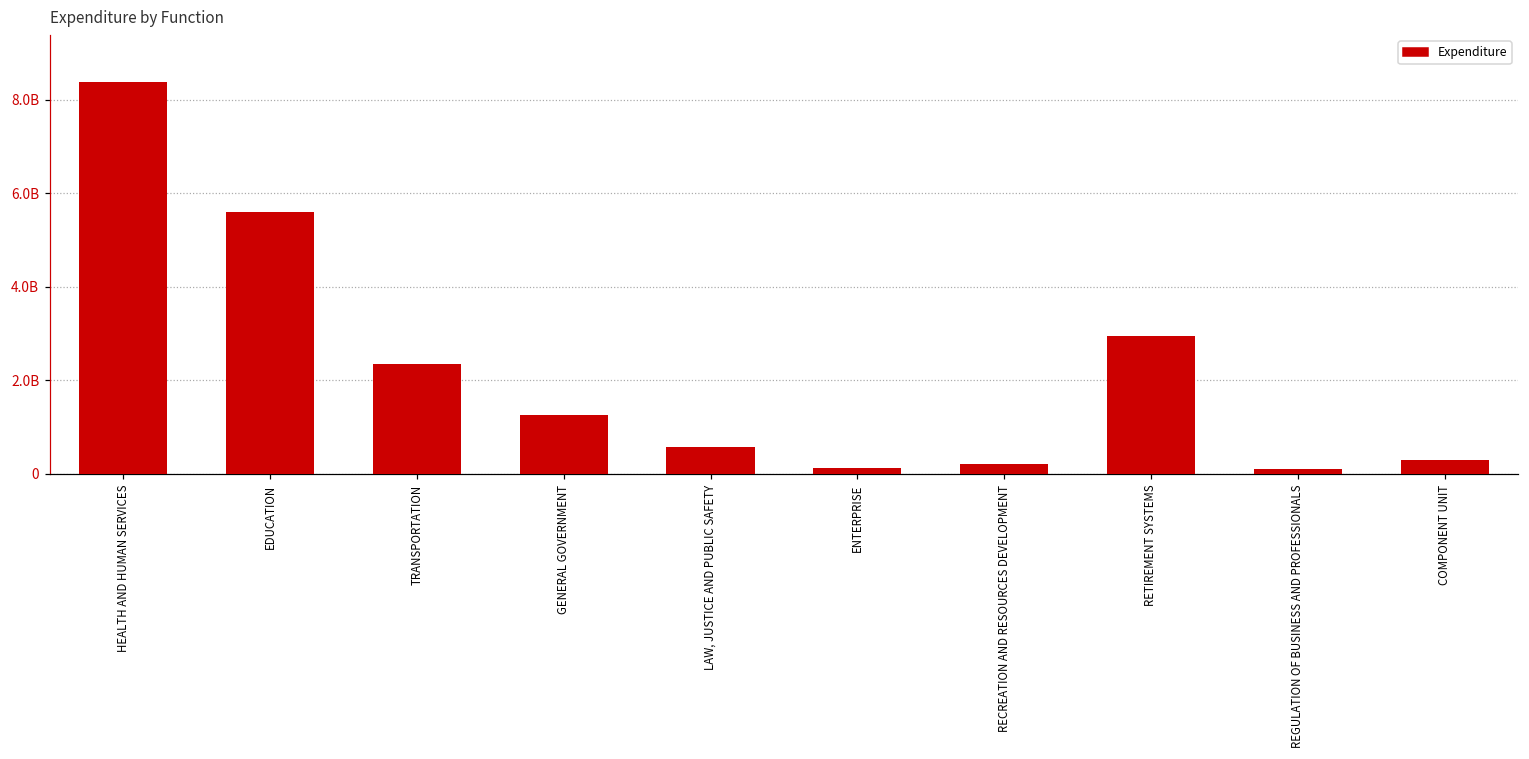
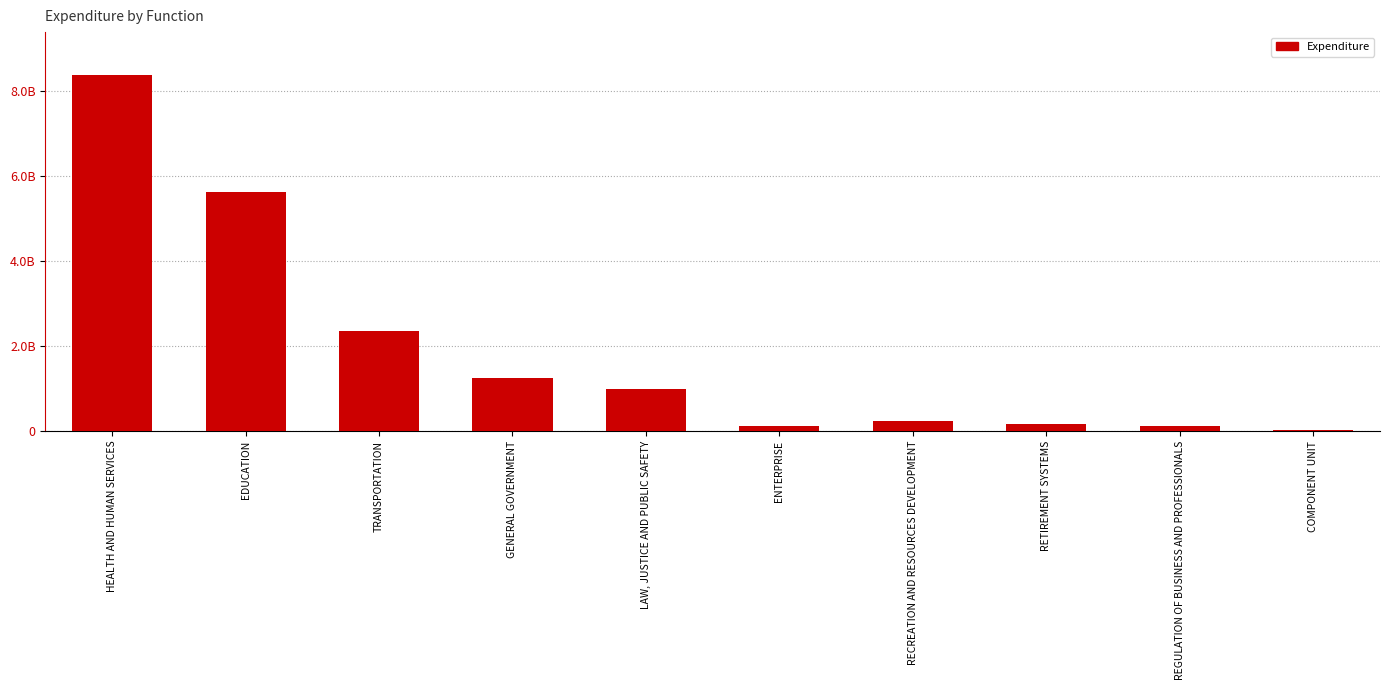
LAW, JUSTICE AND PUBLIC SAFETY: 600000000 -> 1000000000
RETIREMENT SYSTEMS: 2900000000 -> 200000000
COMPONENT UNIT: 300000000 -> 0
